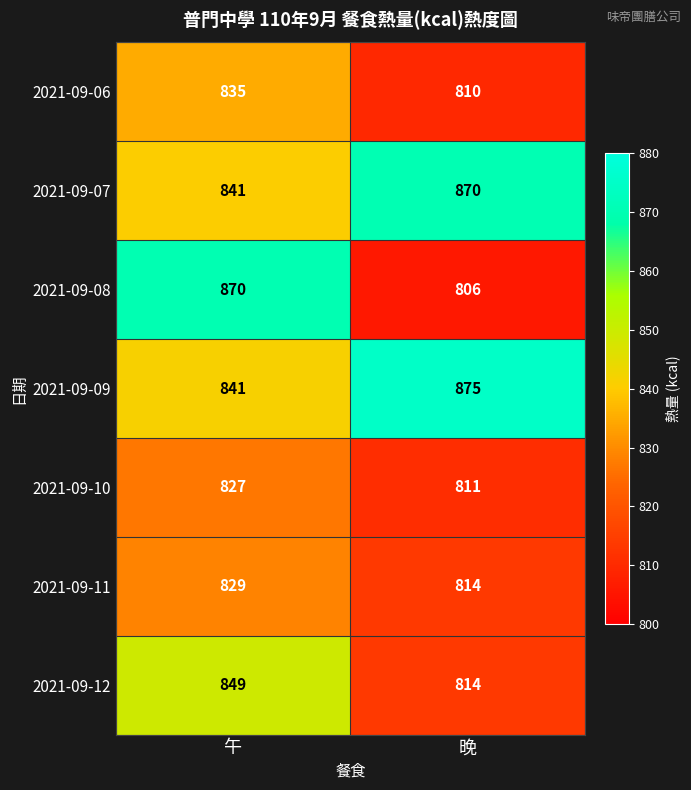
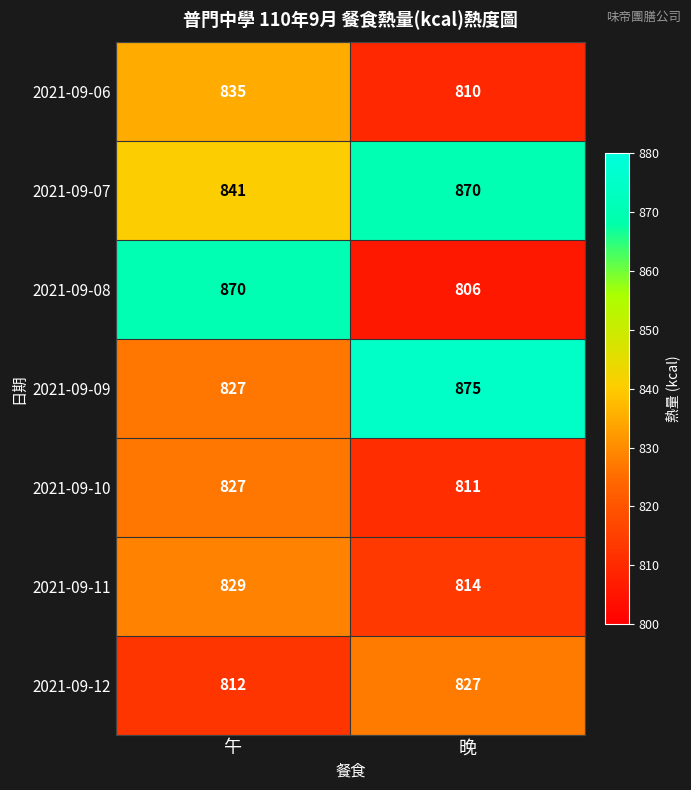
2021-09-09, 午: 841 -> 827
2021-09-12, 午: 849 -> 812
2021-09-12, 晚: 814 -> 827
